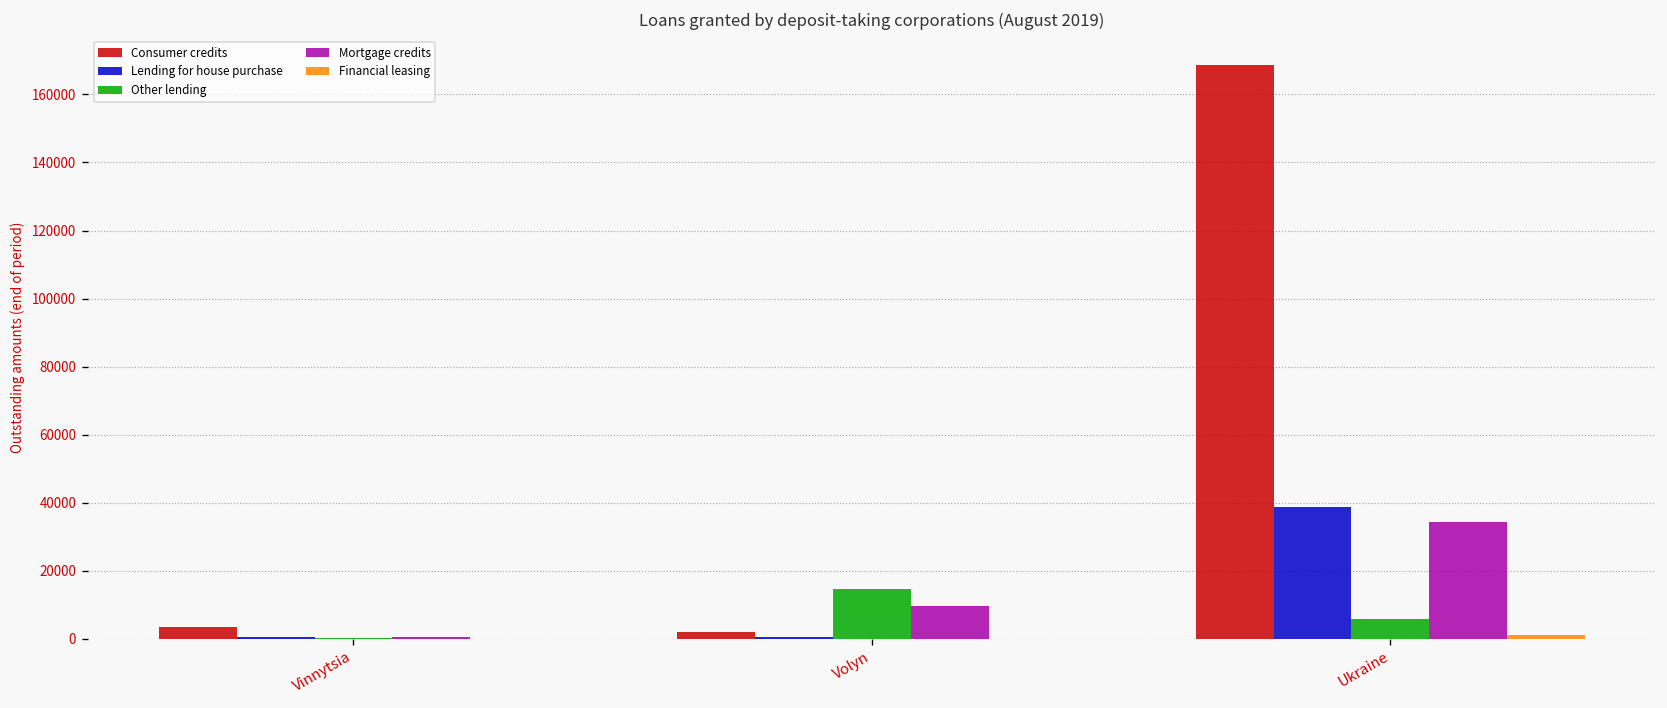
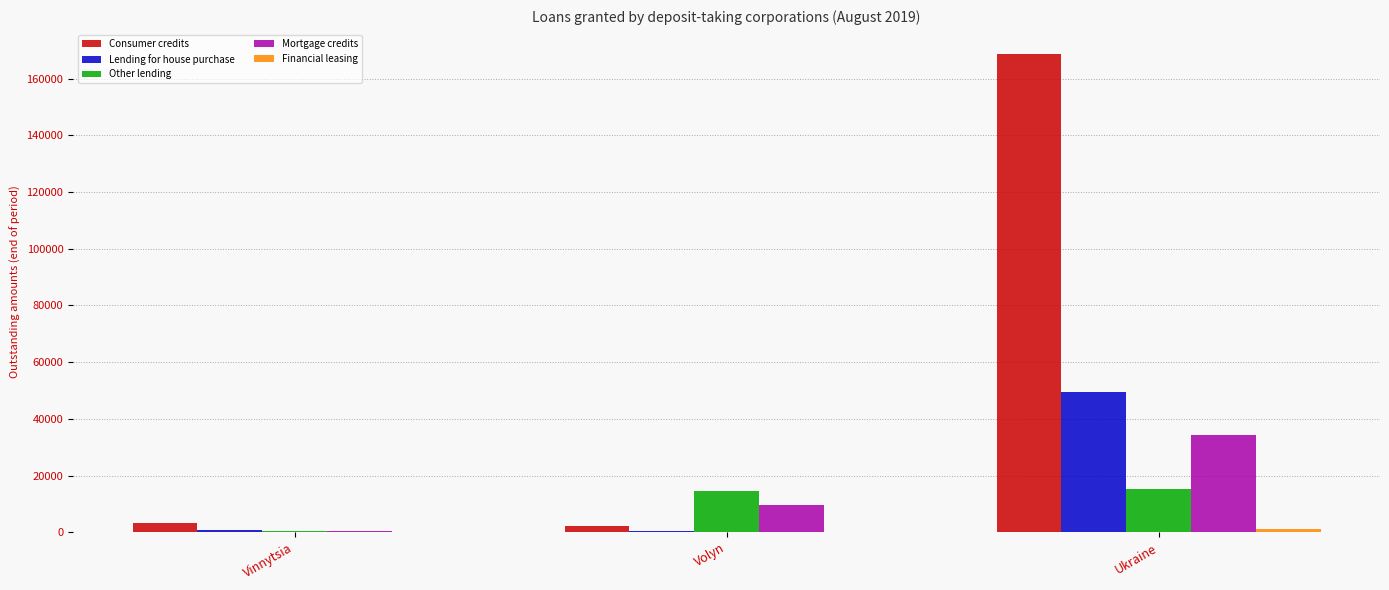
Lending for house purchase, Ukraine: 39000 -> 49000
Other lending, Ukraine: 6000 -> 15000
